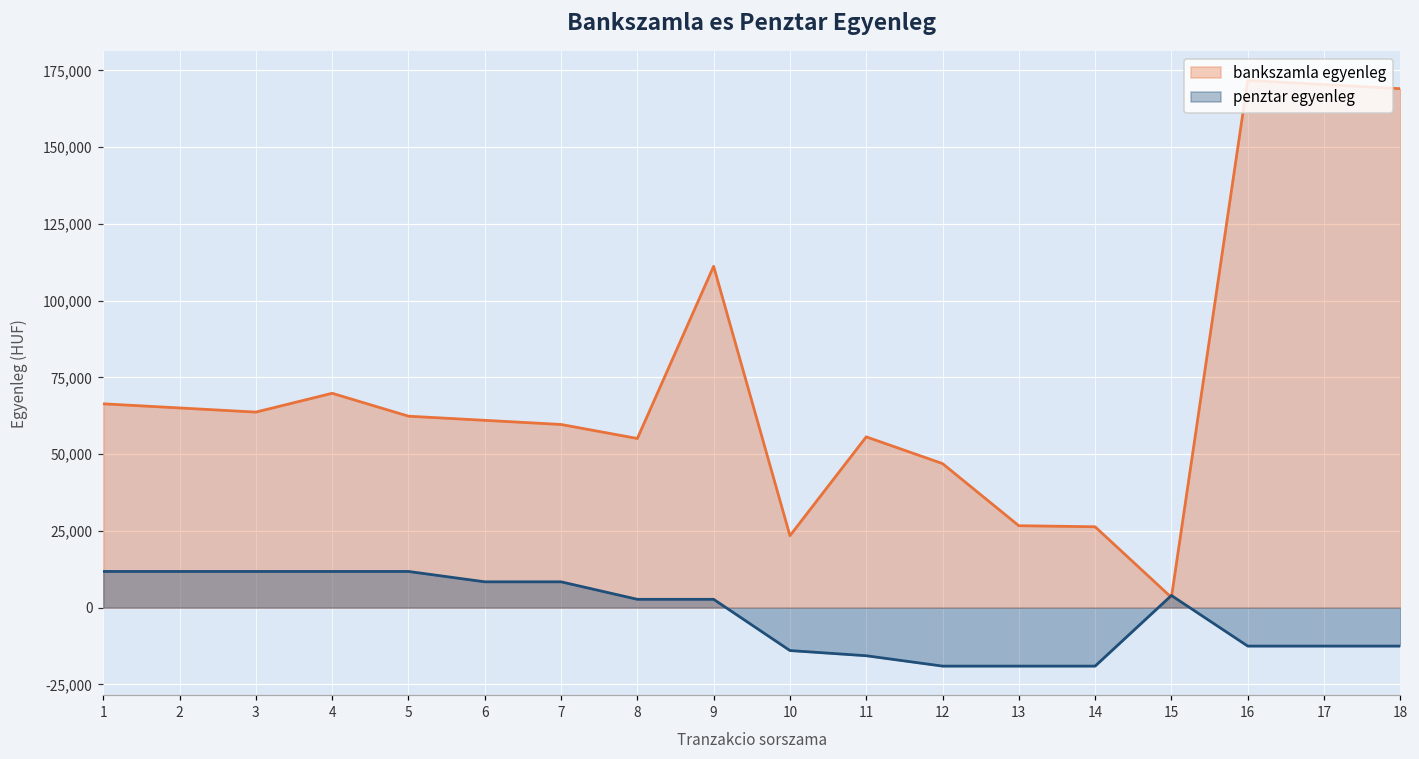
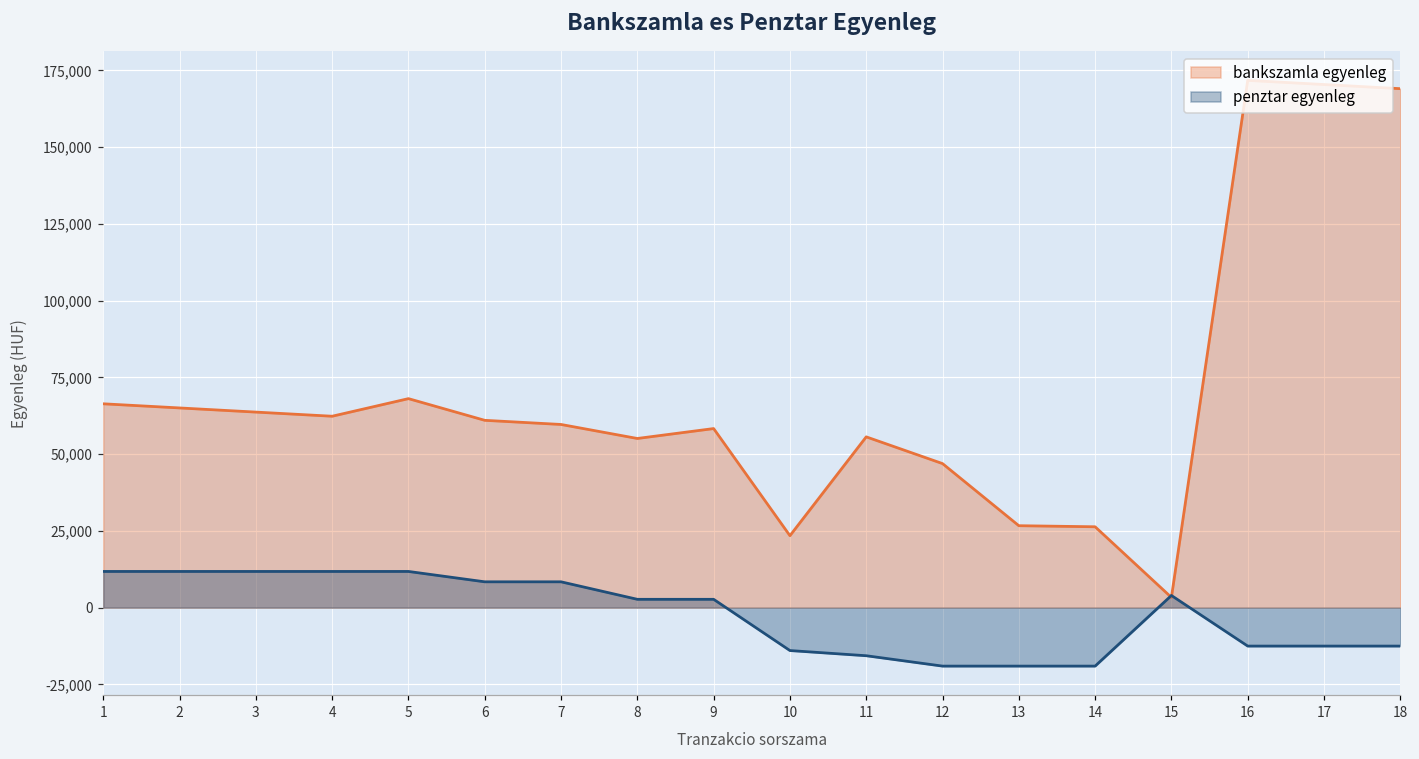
bankszamla egyenleg, 4: 70,000 -> 62,000
bankszamla egyenleg, 5: 62,000 -> 68,000
bankszamla egyenleg, 9: 111,000 -> 58,000
